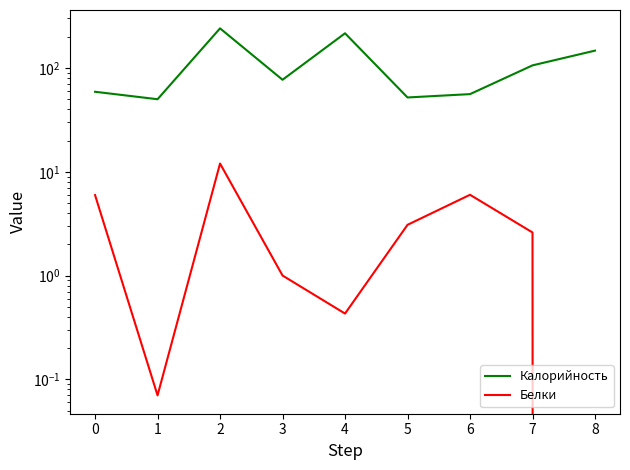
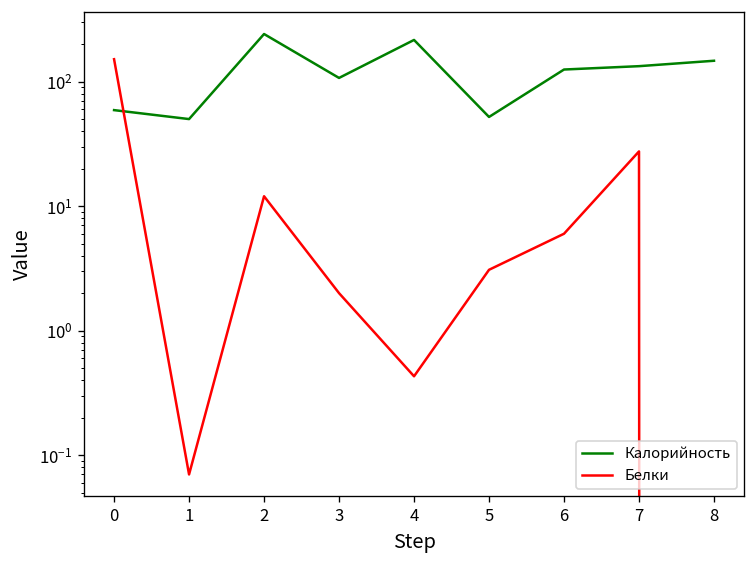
Белки, 0: 6 -> 150
Калорийность, 3: 80 -> 110
Белки, 3: 1 -> 2
Калорийность, 6: 60 -> 130
Калорийность, 7: 110 -> 130
Белки, 7: 2.6 -> 28
